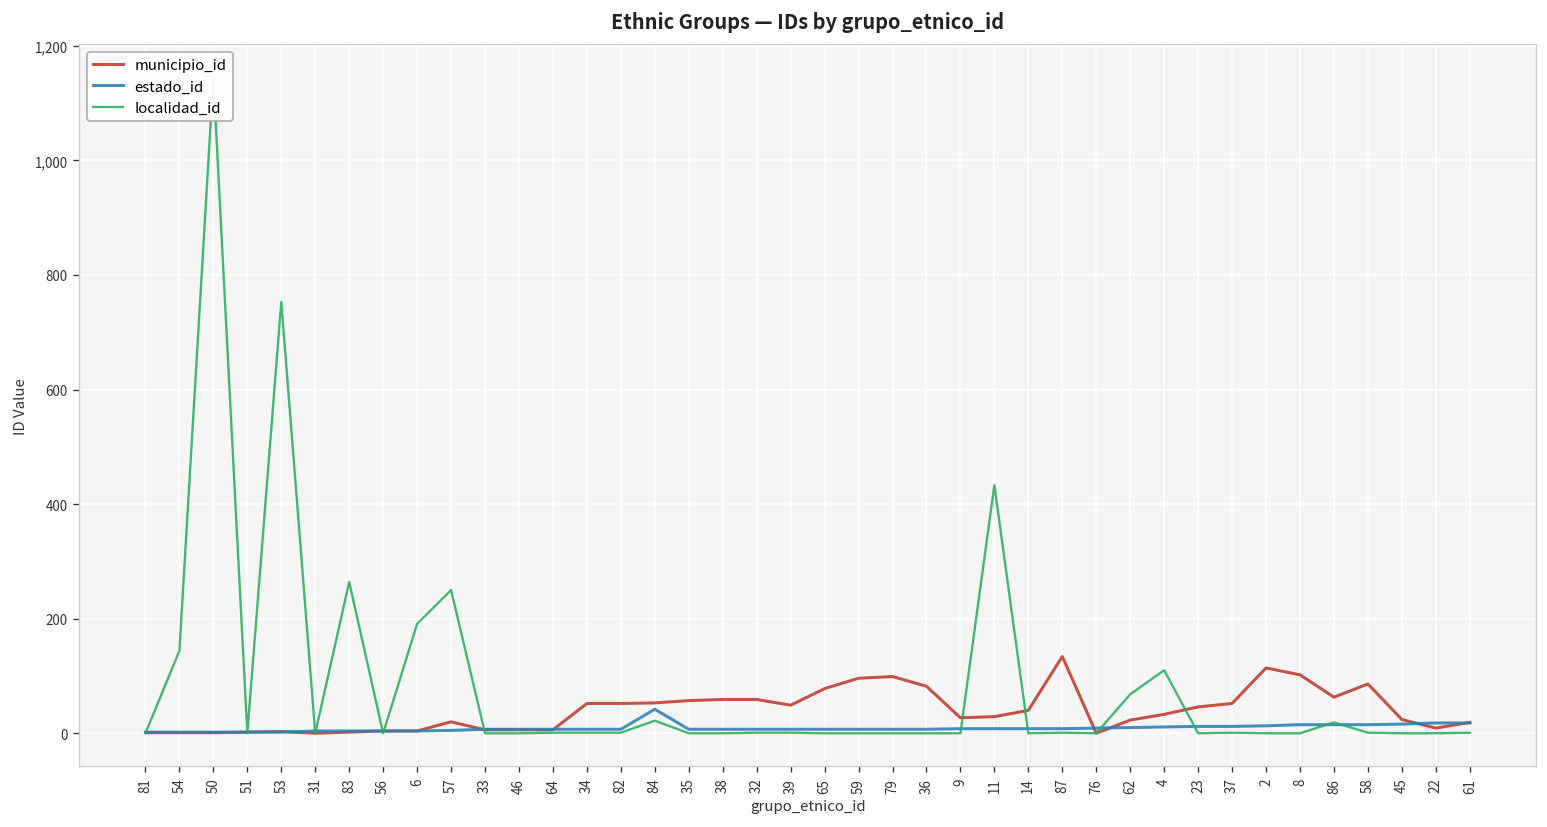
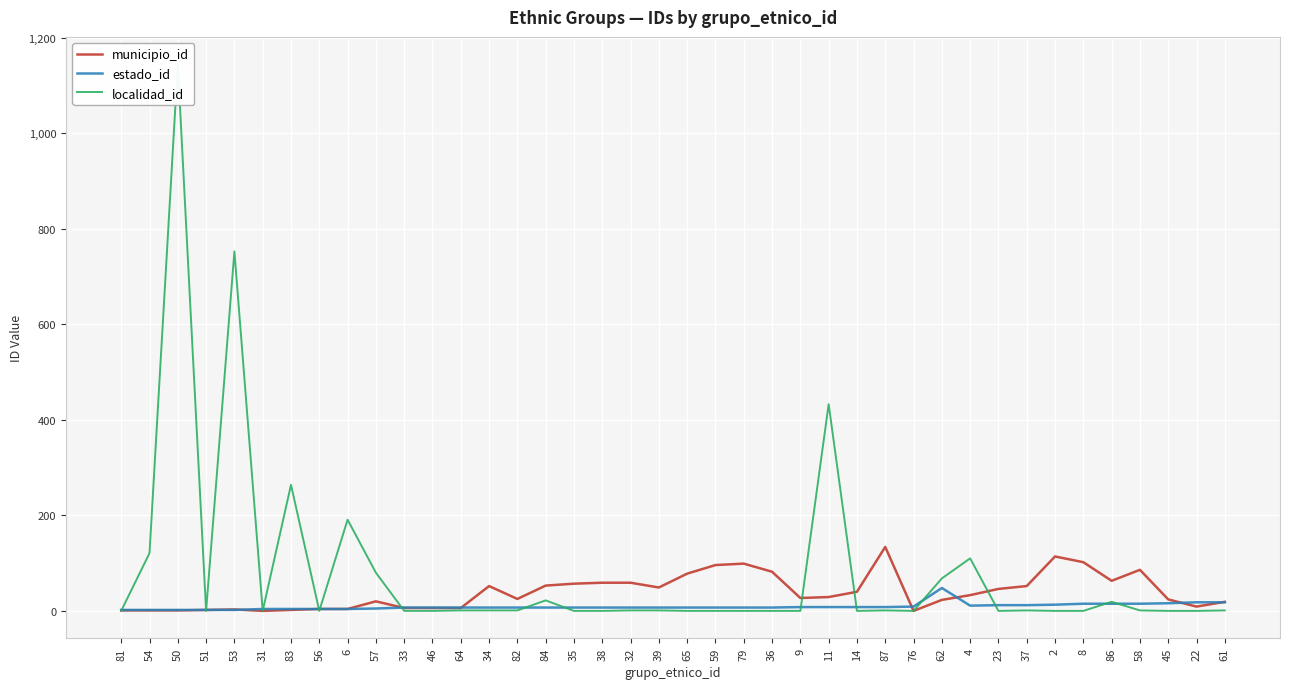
localidad_id, 54: 140 -> 120
localidad_id, 57: 250 -> 80
municipio_id, 82: 50 -> 30
estado_id, 84: 40 -> 10
estado_id, 62: 10 -> 50
